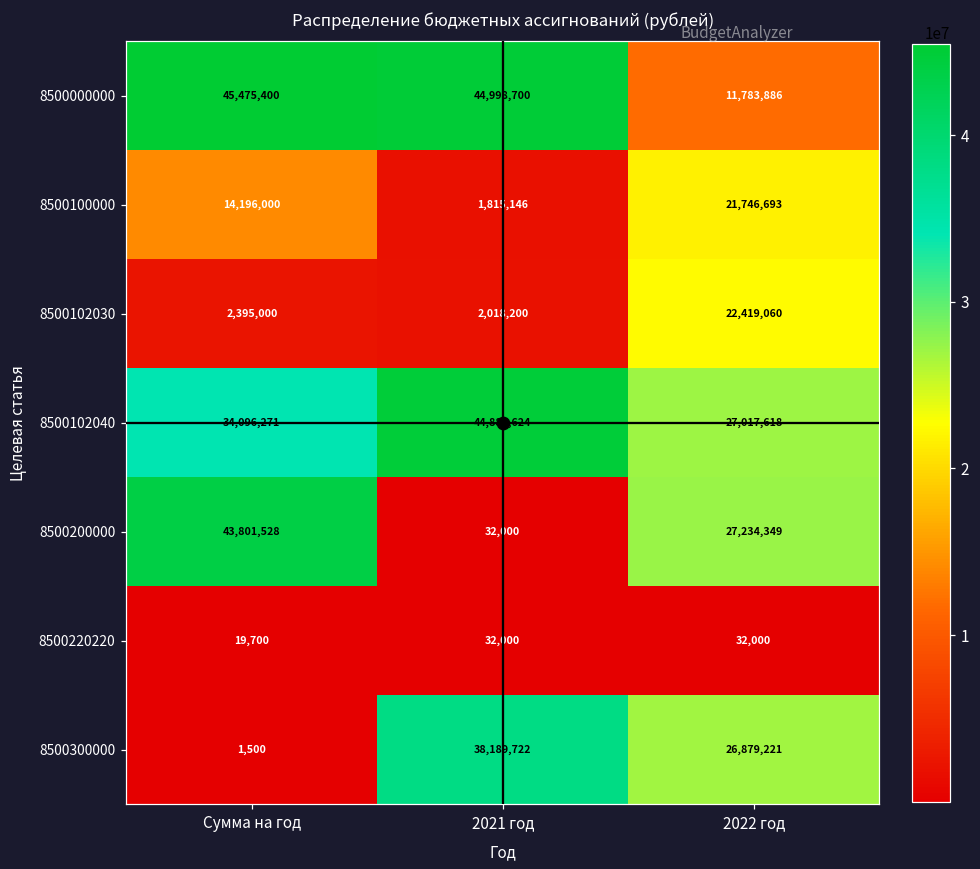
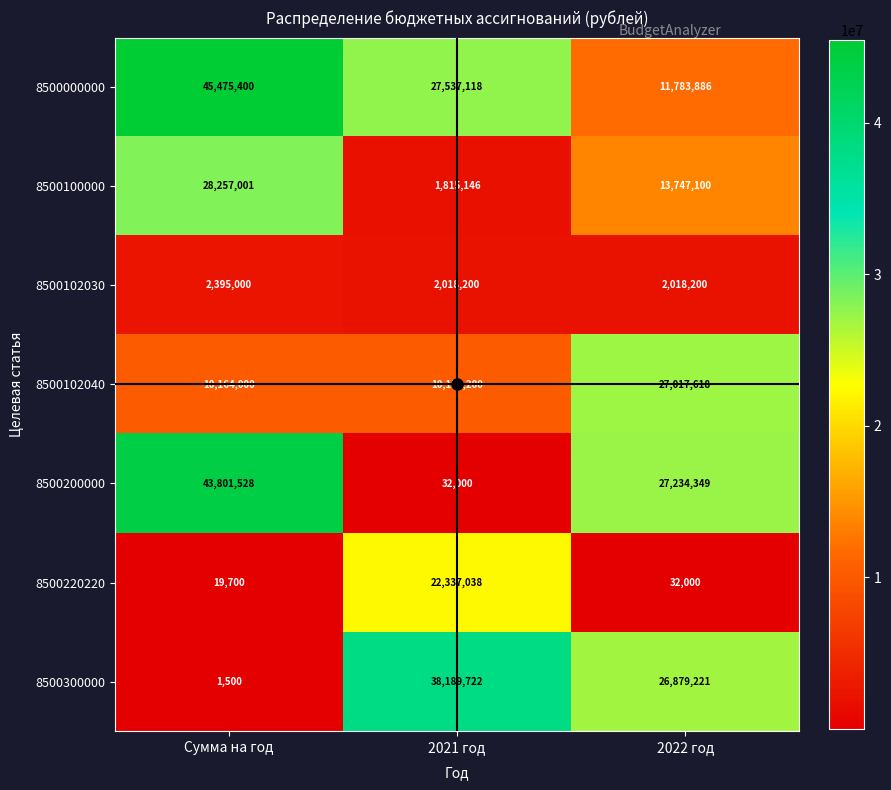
8500000000, 2021 год: 44,998,700 -> 27,537,118
8500100000, Сумма на год: 14,196,000 -> 28,257,001
8500100000, 2022 год: 21,746,693 -> 13,747,100
8500102030, 2022 год: 22,419,060 -> 2,018,200
8500102040, Сумма на год: 34,096,271 -> 10,164,000
8500102040, 2021 год: 44,887,624 -> 10,159,200
8500220220, 2021 год: 32,000 -> 22,337,038
